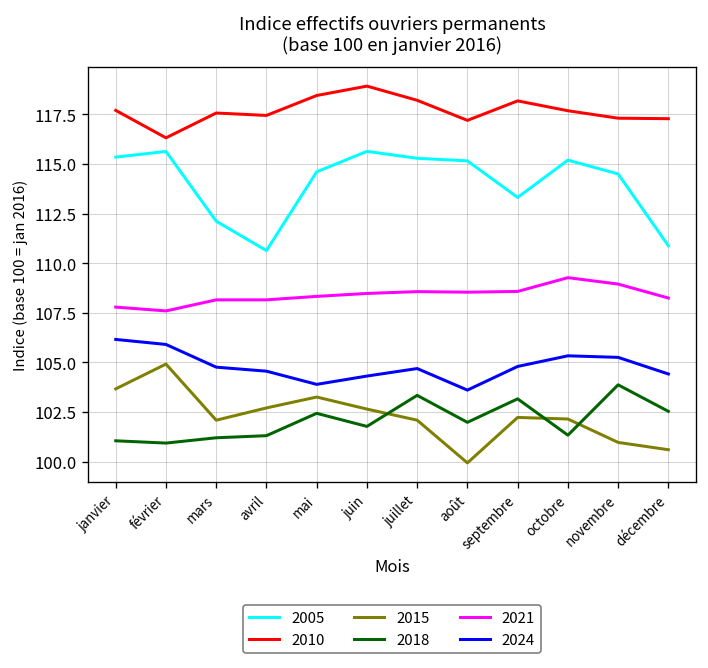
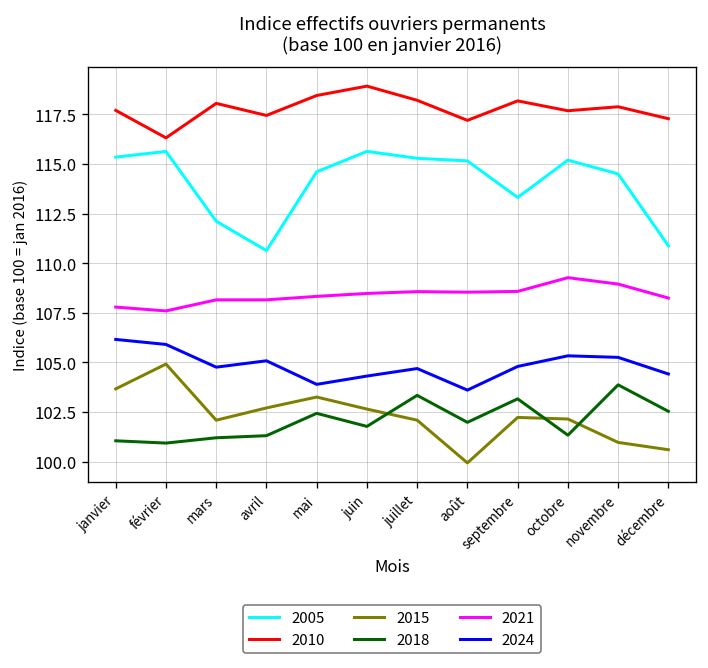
2010, mars: 117.6 -> 118.1
2024, avril: 104.6 -> 105.1
2010, novembre: 117.3 -> 117.9
